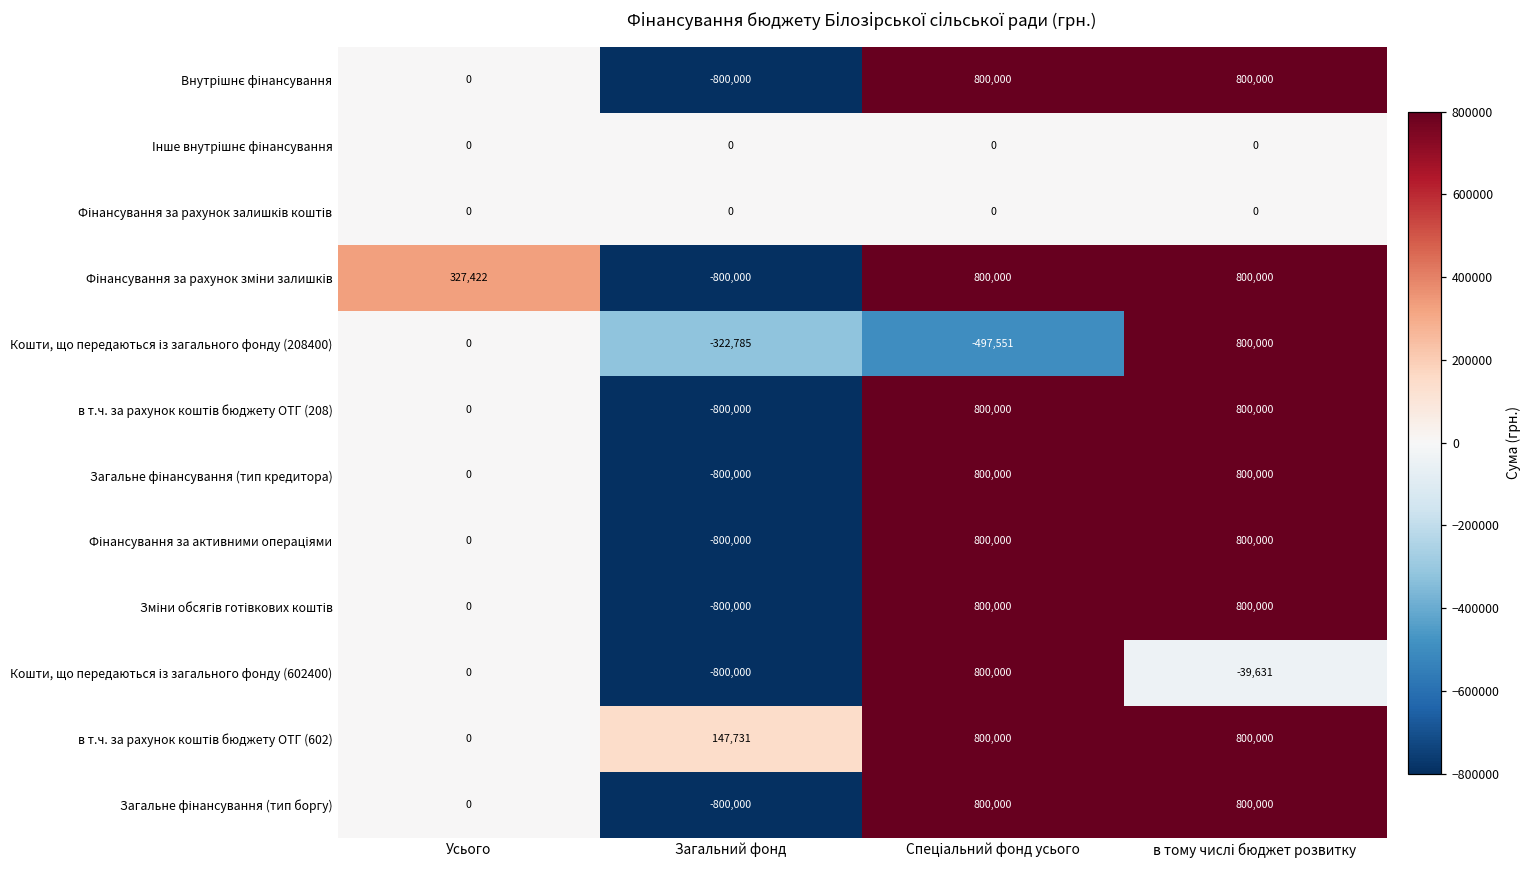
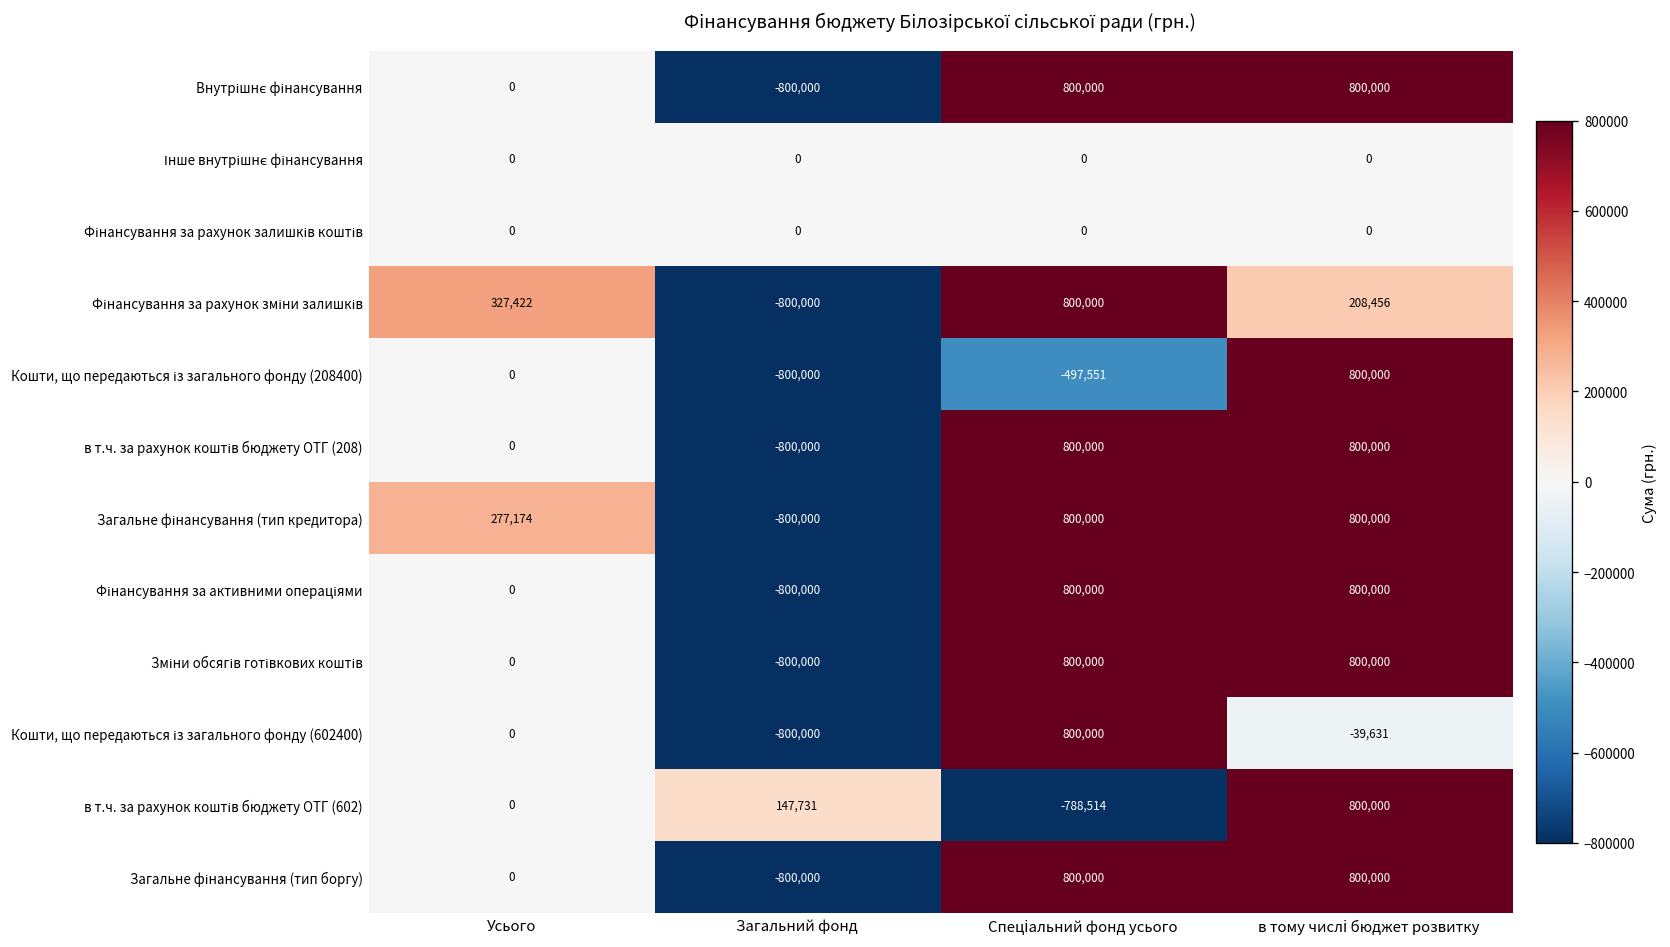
Фінансування за рахунок зміни залишків, в тому числі бюджет розвитку: 800,000 -> 208,456
Кошти, що передаються із загального фонду (208400), Загальний фонд: -322,785 -> -800,000
Загальне фінансування (тип кредитора), Усього: 0 -> 277,174
в т.ч. за рахунок коштів бюджету ОТГ (602), Спеціальний фонд усього: 800,000 -> -788,514
